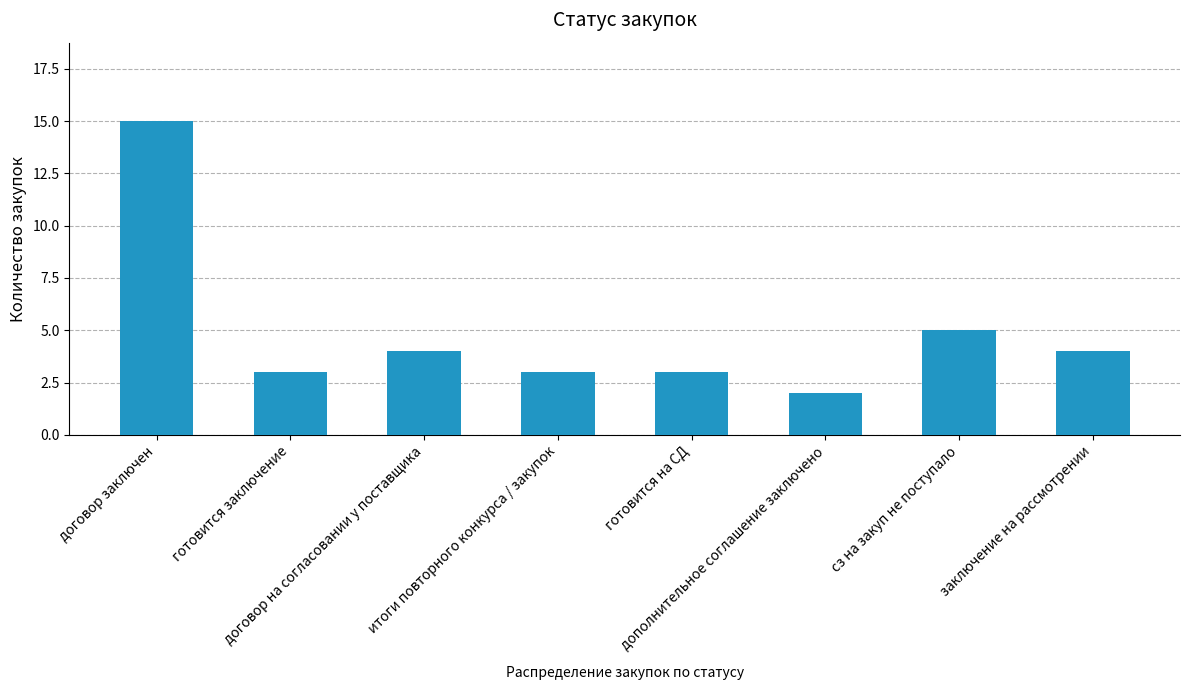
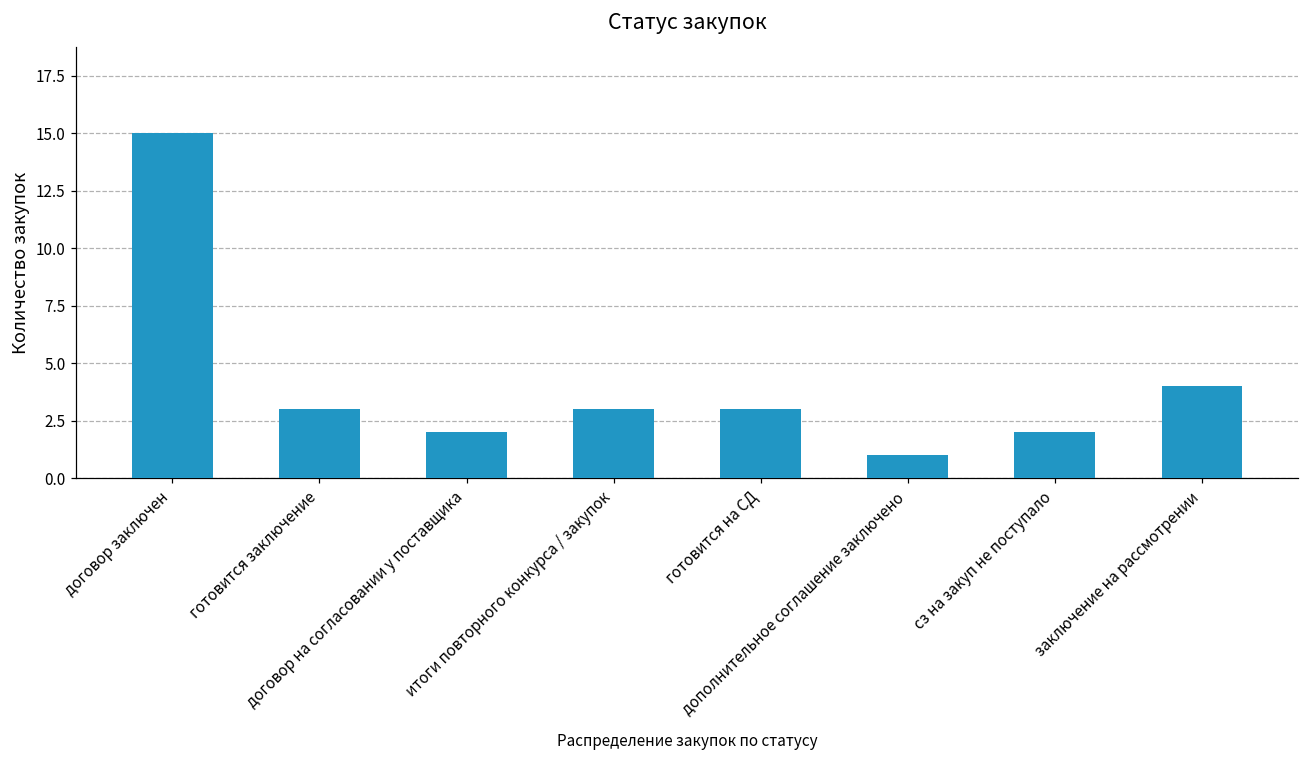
договор на согласовании у поставщика: 4 -> 2
дополнительное соглашение заключено: 2 -> 1
сз на закуп не поступало: 5 -> 2
